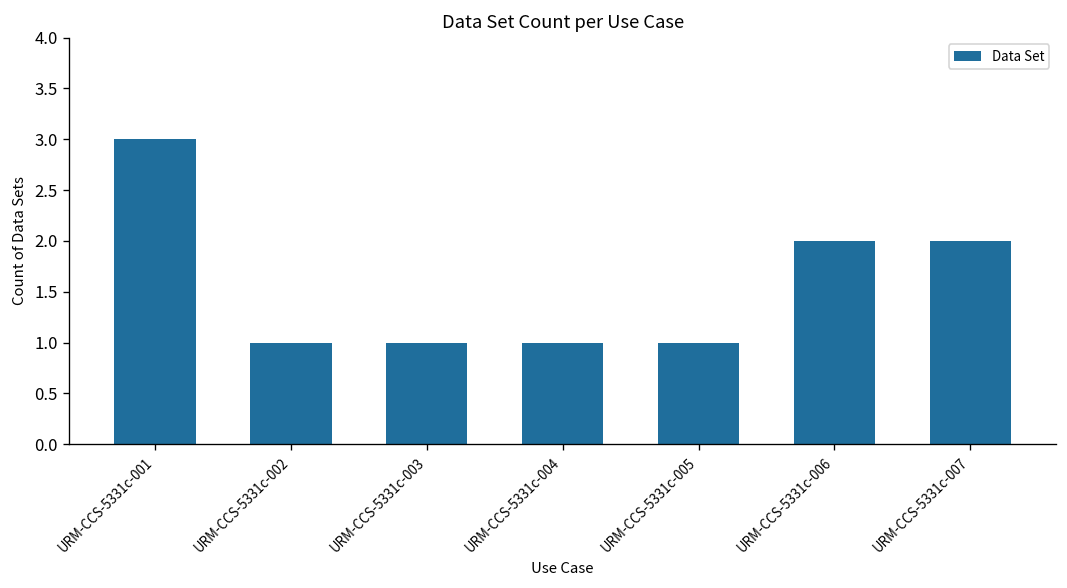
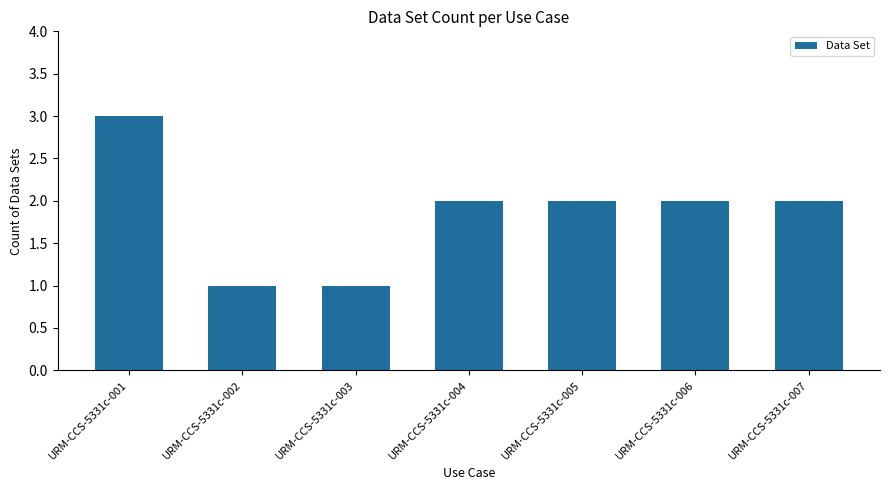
URM-CCS-5331c-004: 1 -> 2
URM-CCS-5331c-005: 1 -> 2
